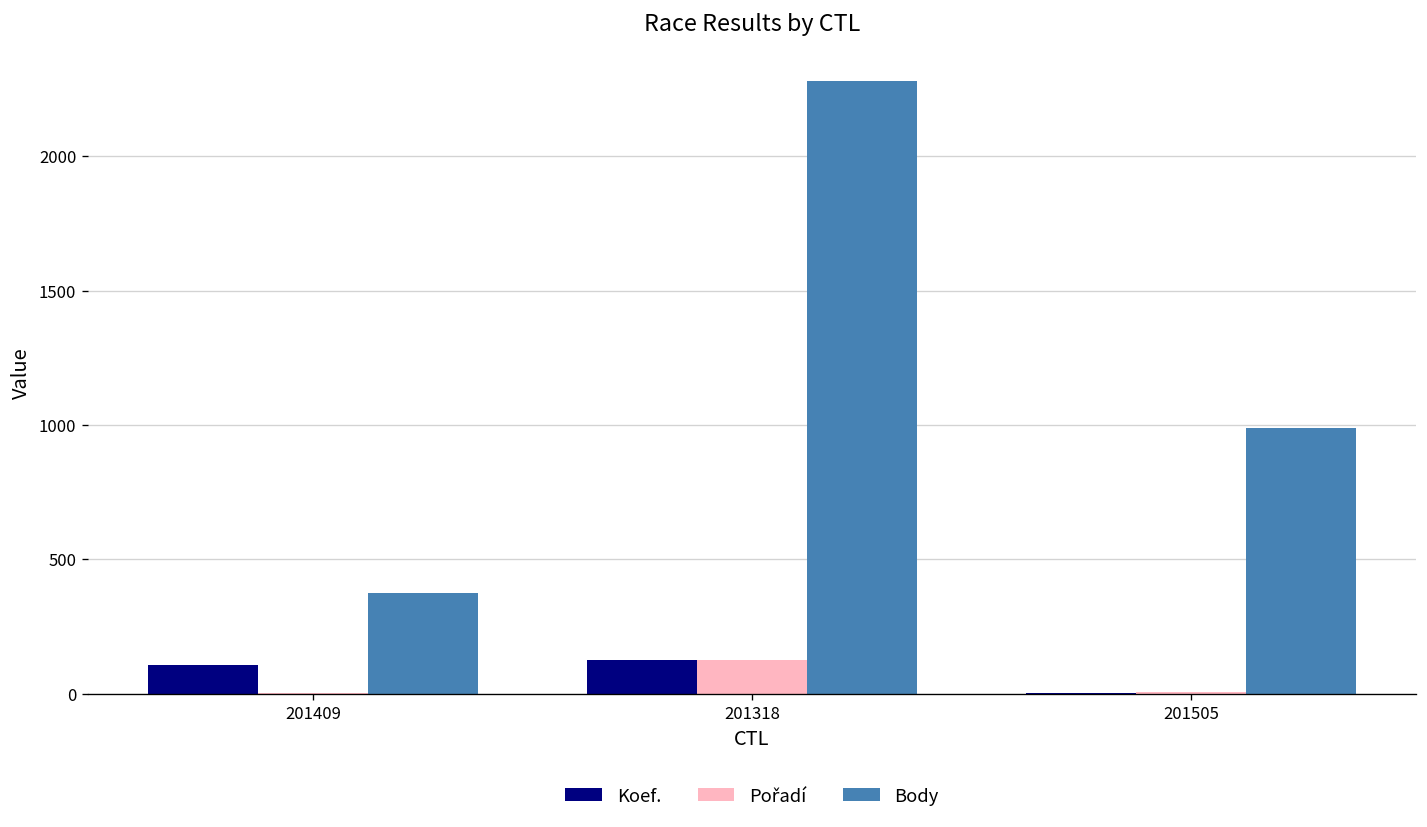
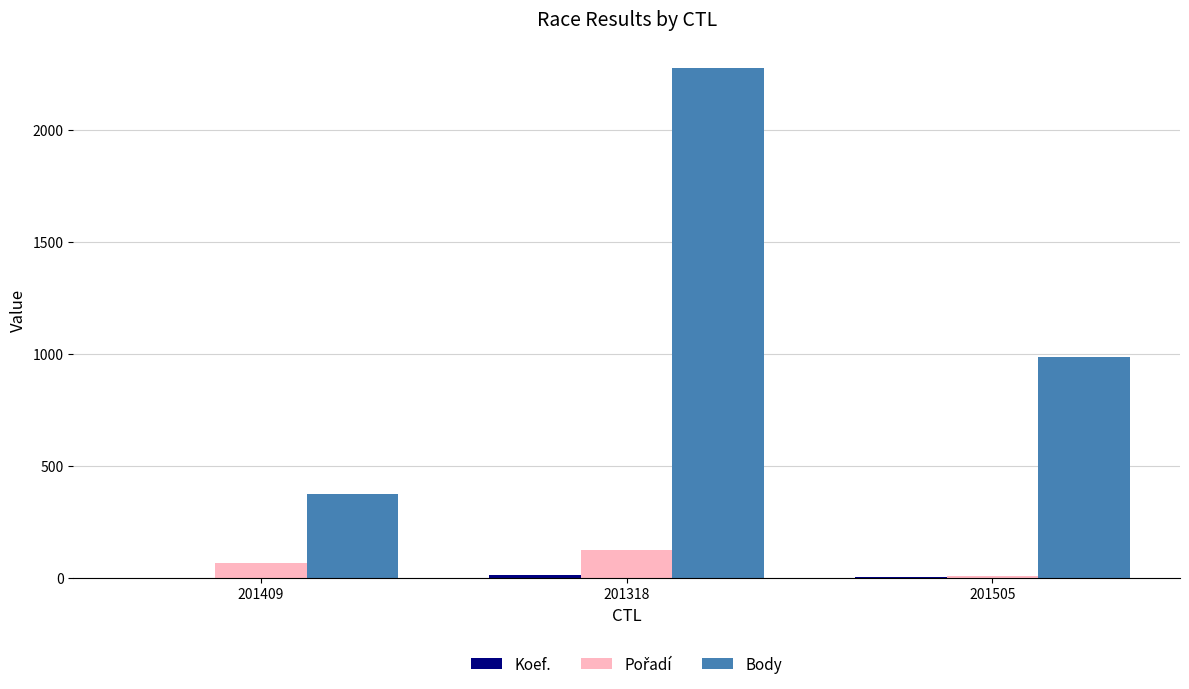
Koef., 201409: 110 -> 0
Pořadí, 201409: 0 -> 70
Koef., 201318: 120 -> 10
